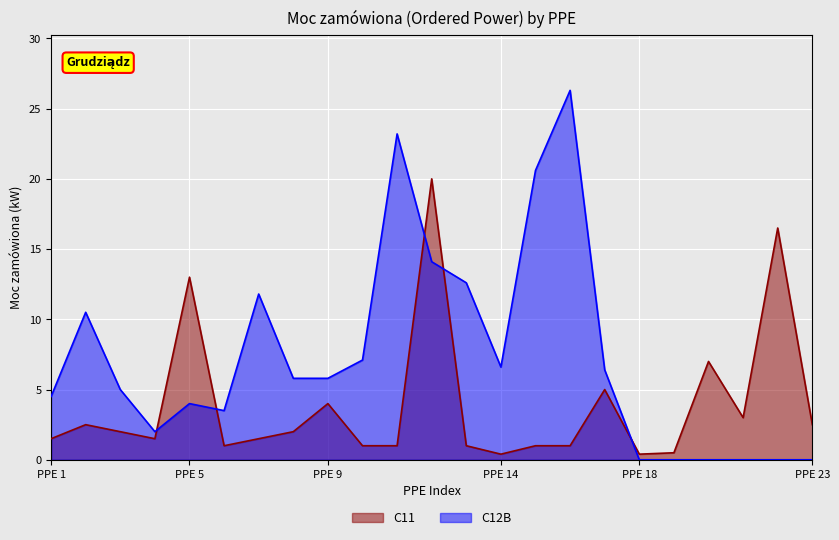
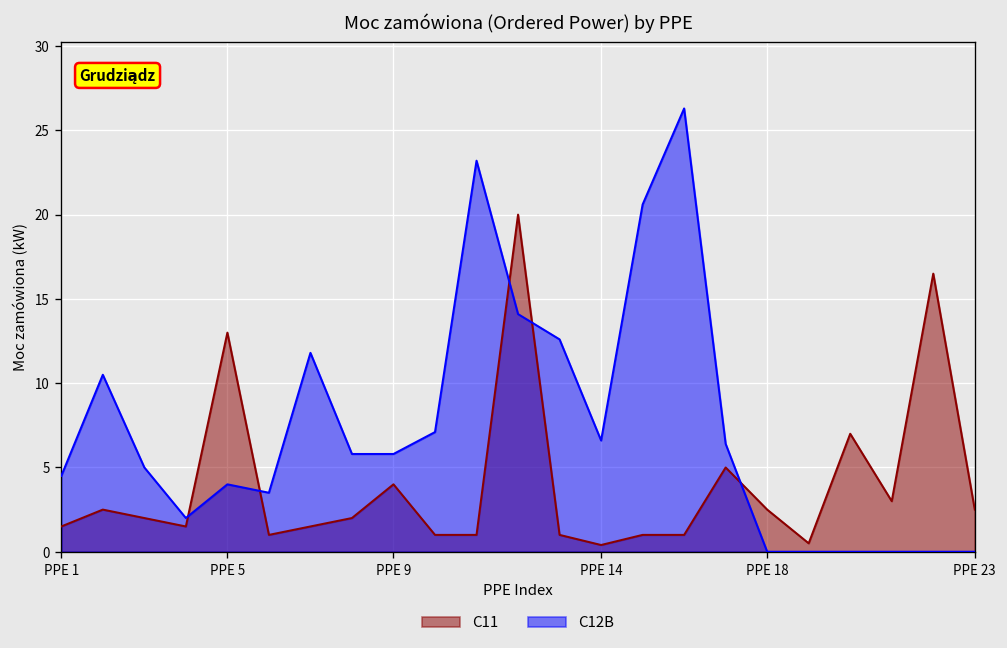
C11, PPE 18: 0.4 -> 2.5
